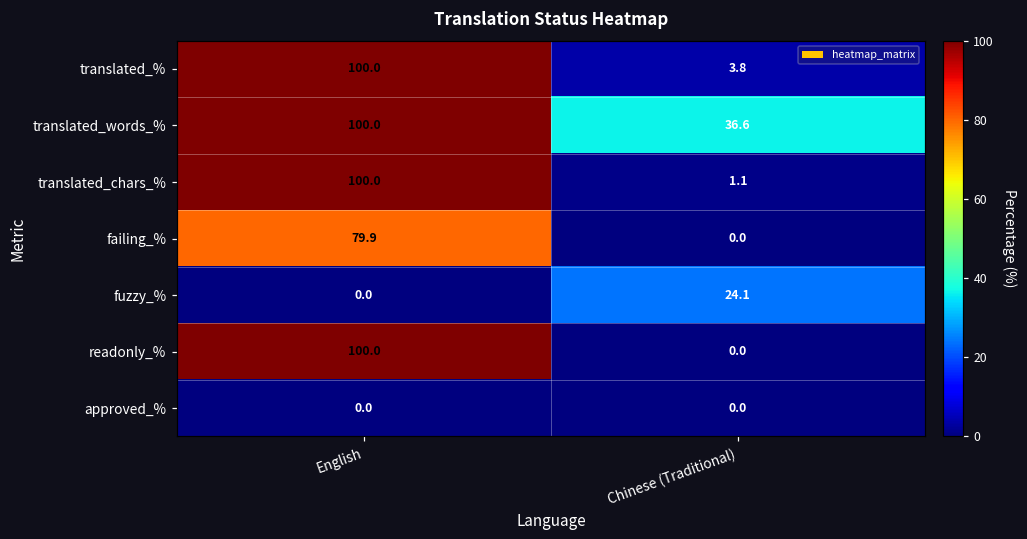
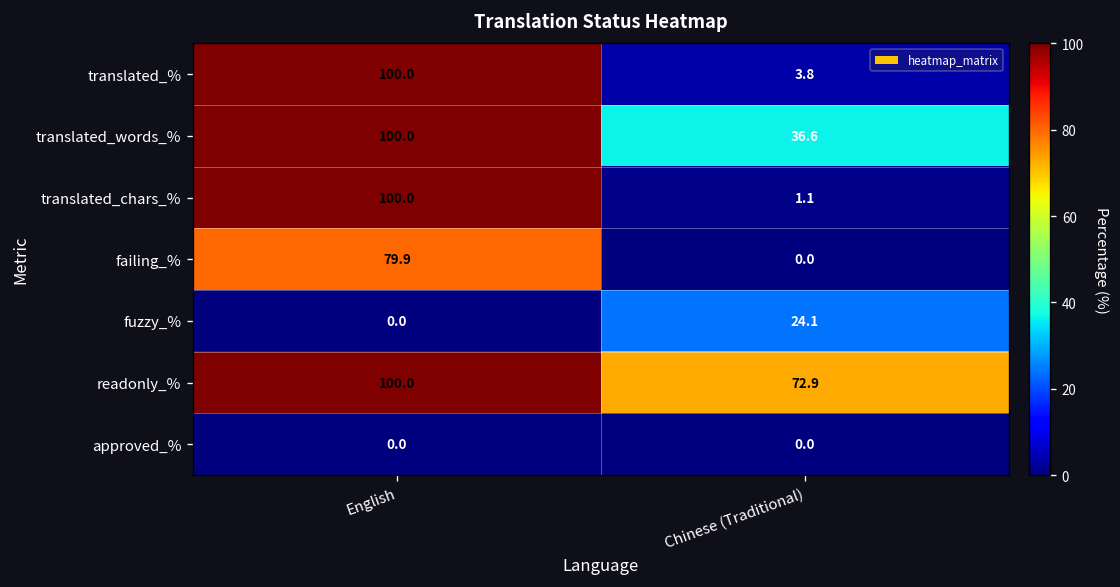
readonly_%, Chinese (Traditional): 0.0 -> 72.9
